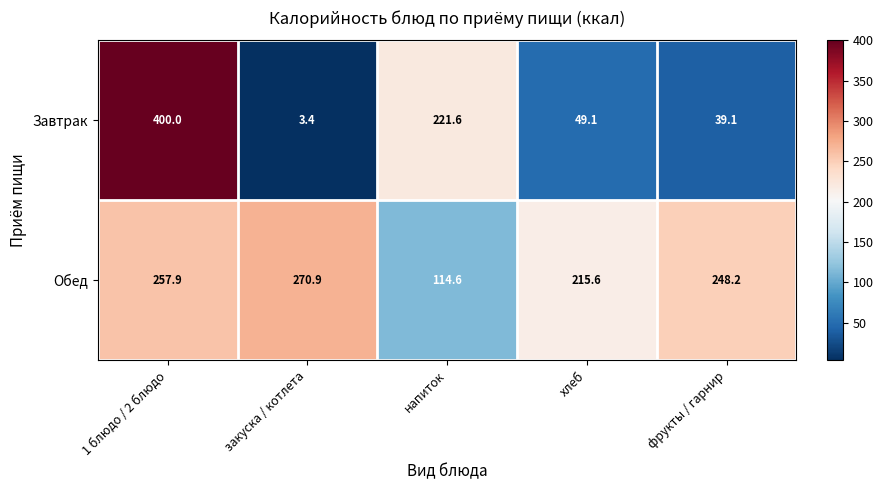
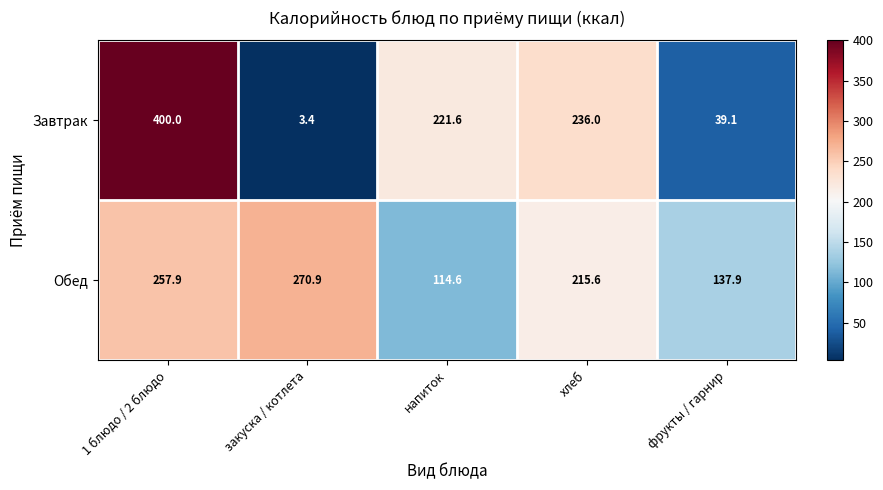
Завтрак, хлеб: 49.1 -> 236.0
Обед, фрукты / гарнир: 248.2 -> 137.9
